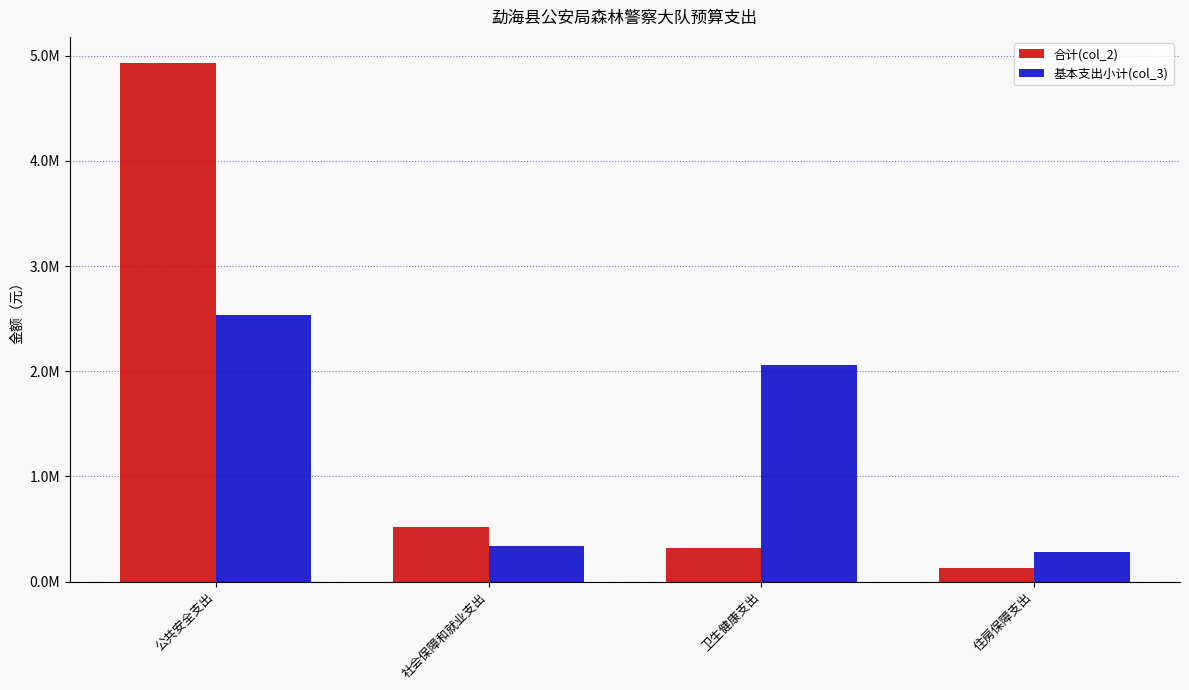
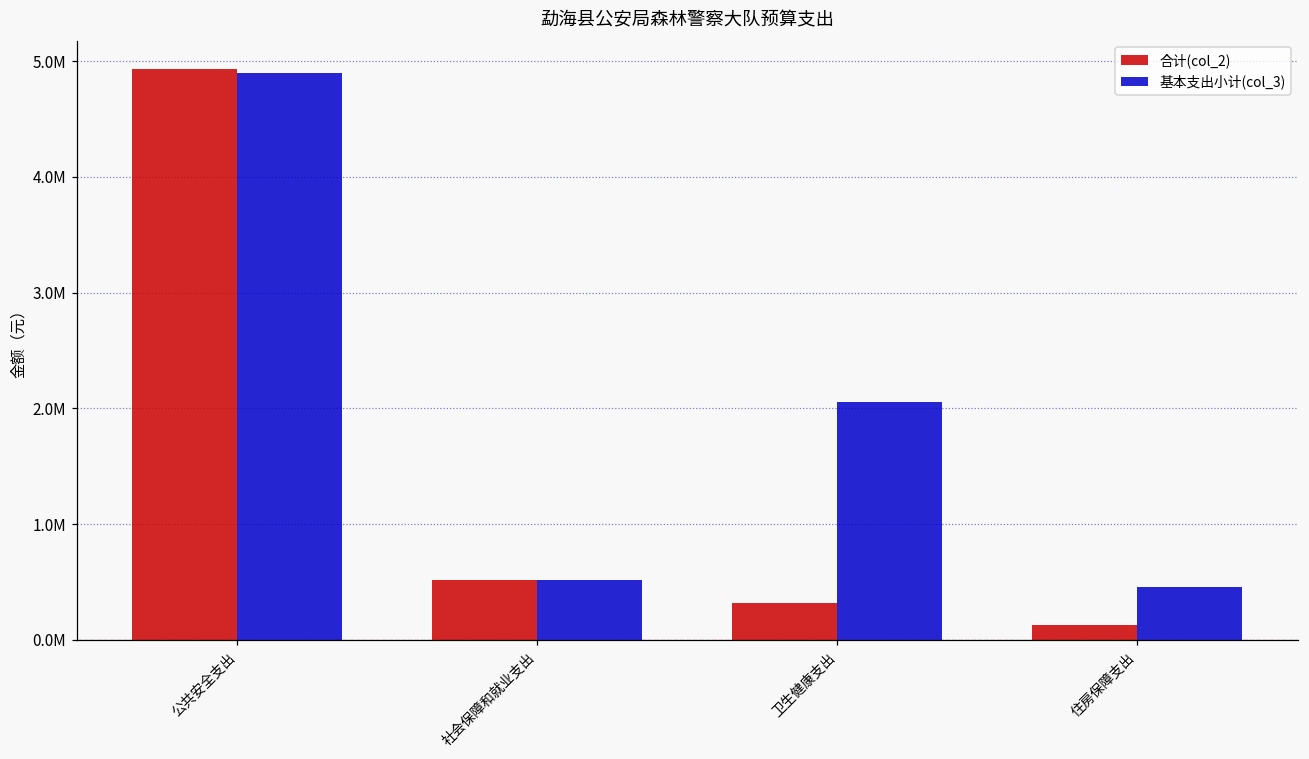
基本支出小计(col_3), 公共安全支出: 2530000 -> 4900000
基本支出小计(col_3), 社会保障和就业支出: 340000 -> 520000
基本支出小计(col_3), 住房保障支出: 280000 -> 460000
